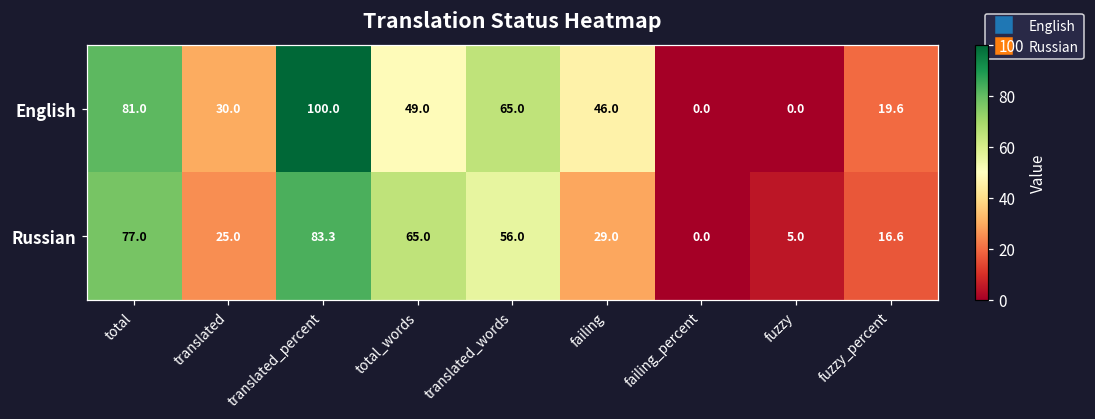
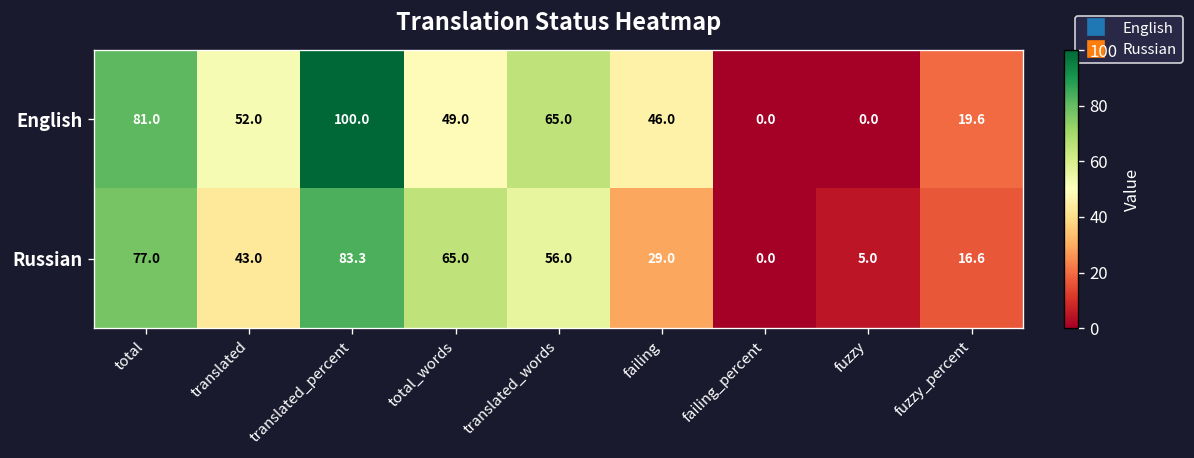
English, translated: 30.0 -> 52.0
Russian, translated: 25.0 -> 43.0
